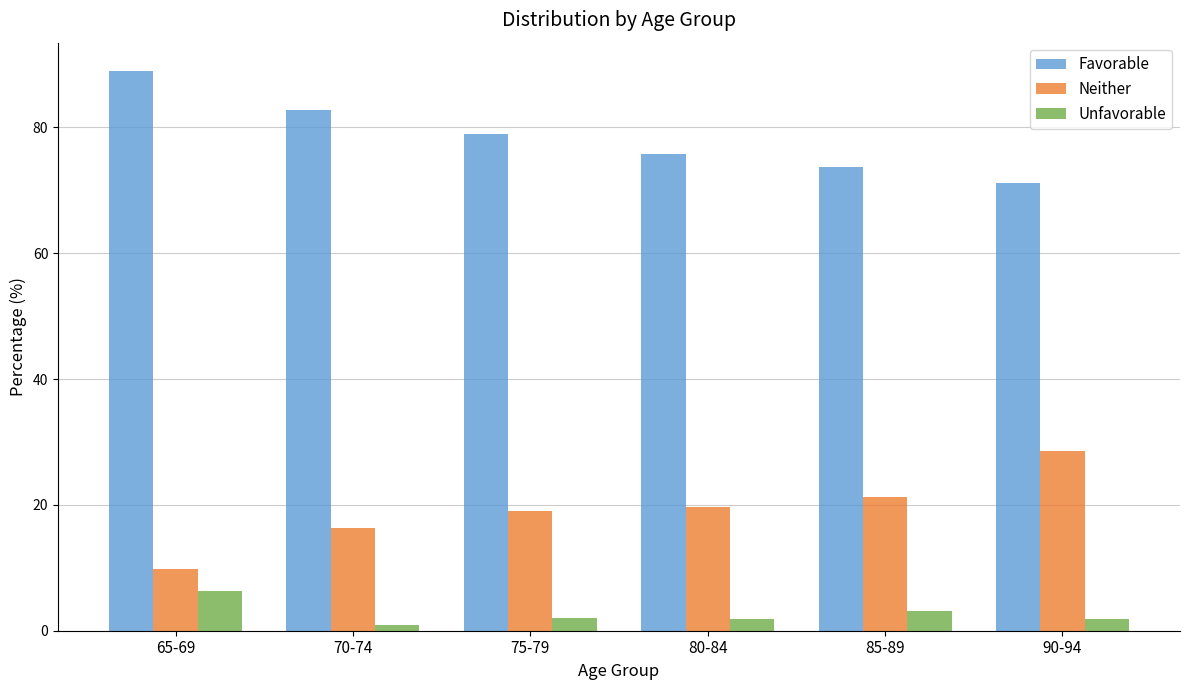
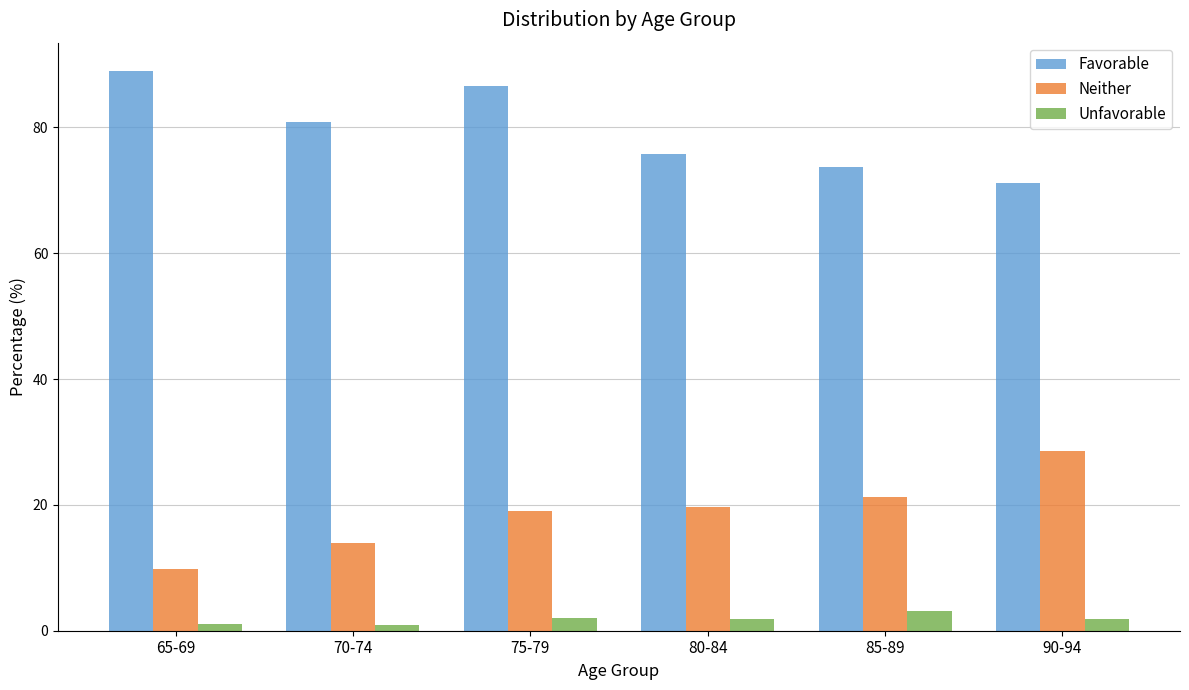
Unfavorable, 65-69: 6 -> 1
Favorable, 70-74: 83 -> 81
Neither, 70-74: 16 -> 14
Favorable, 75-79: 79 -> 87
